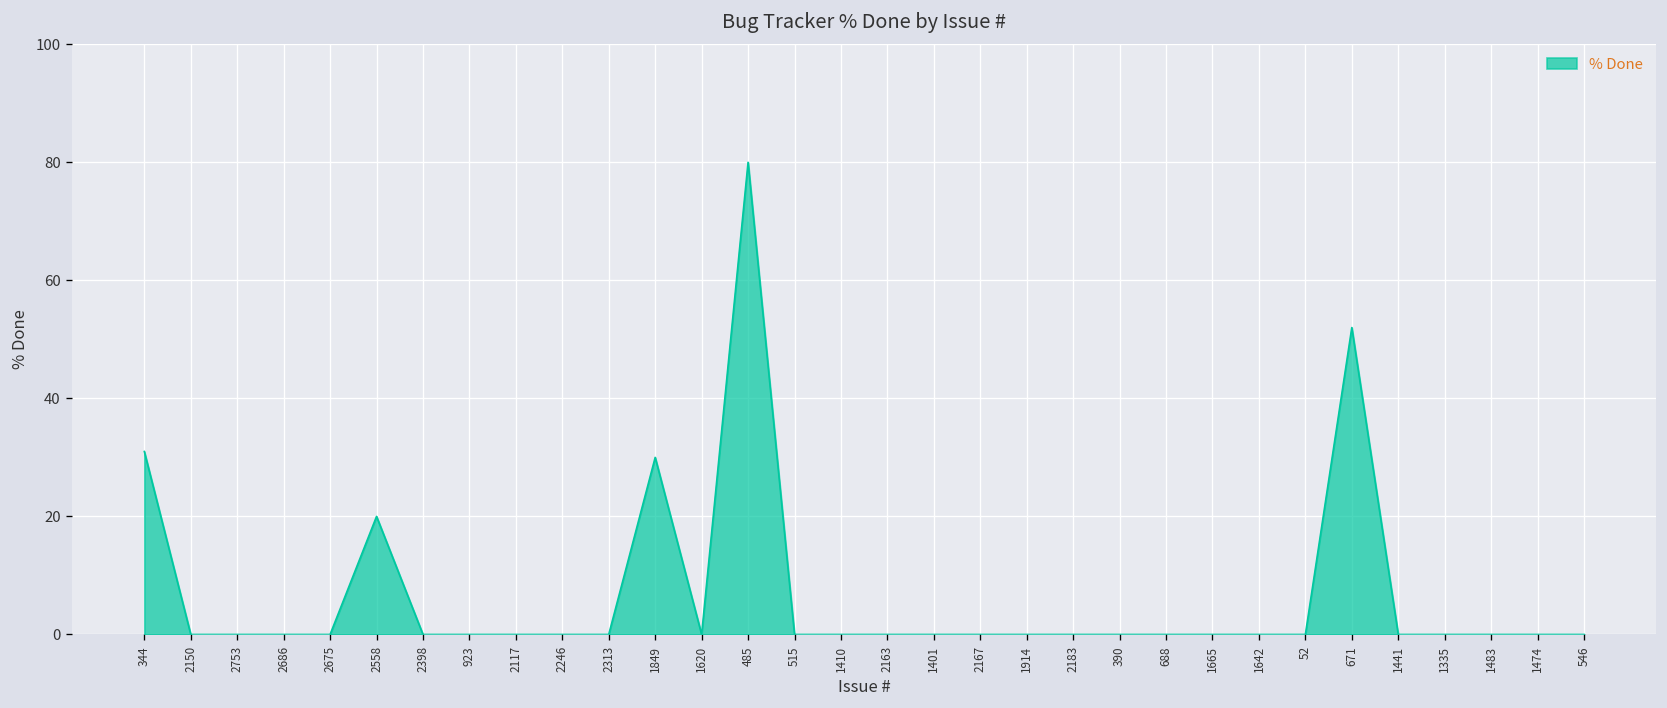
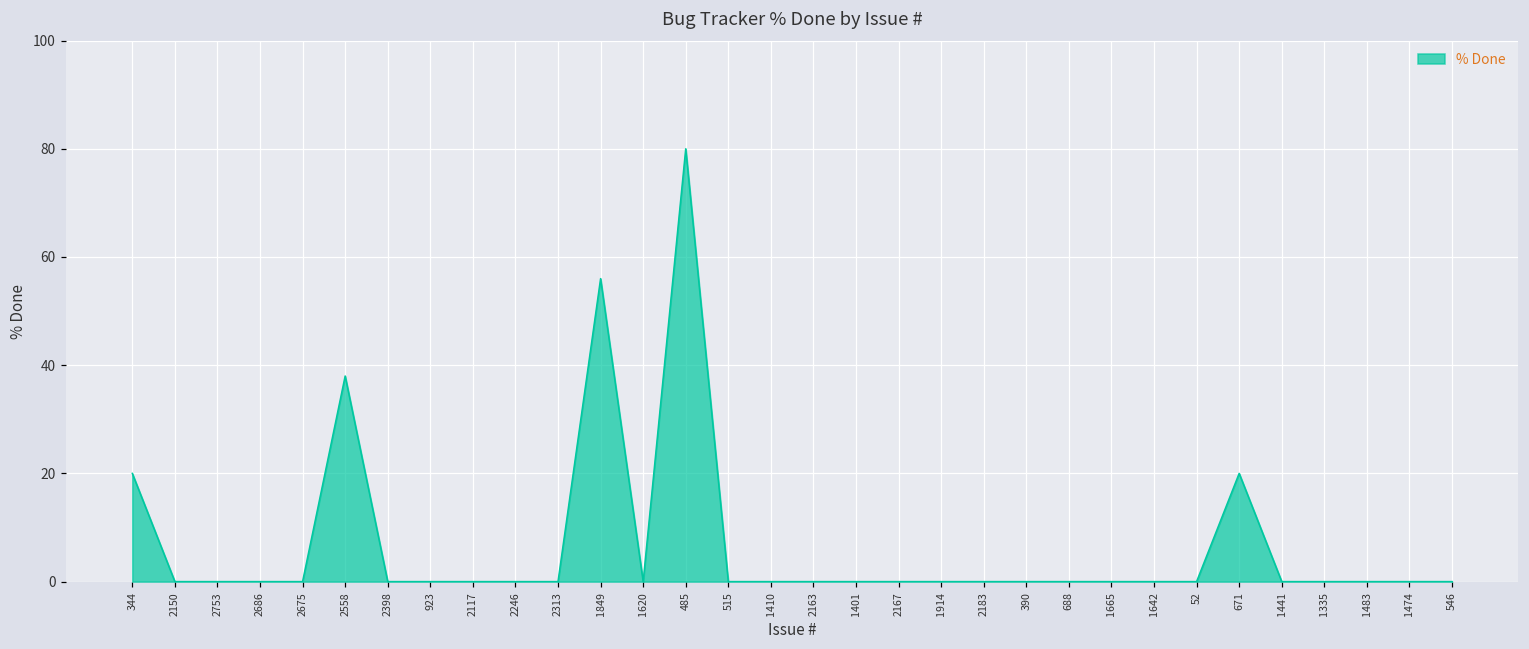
344: 31 -> 20
2558: 20 -> 38
1849: 30 -> 56
671: 52 -> 20
